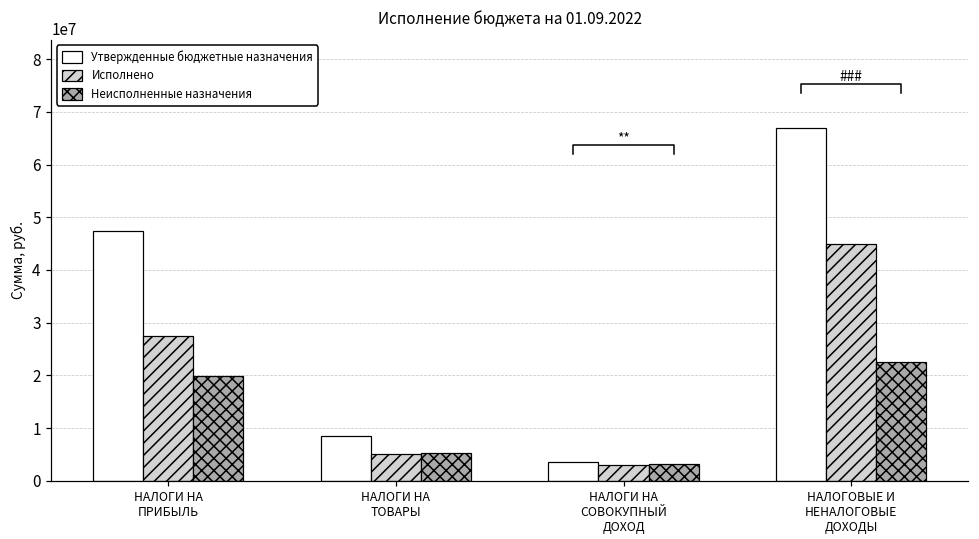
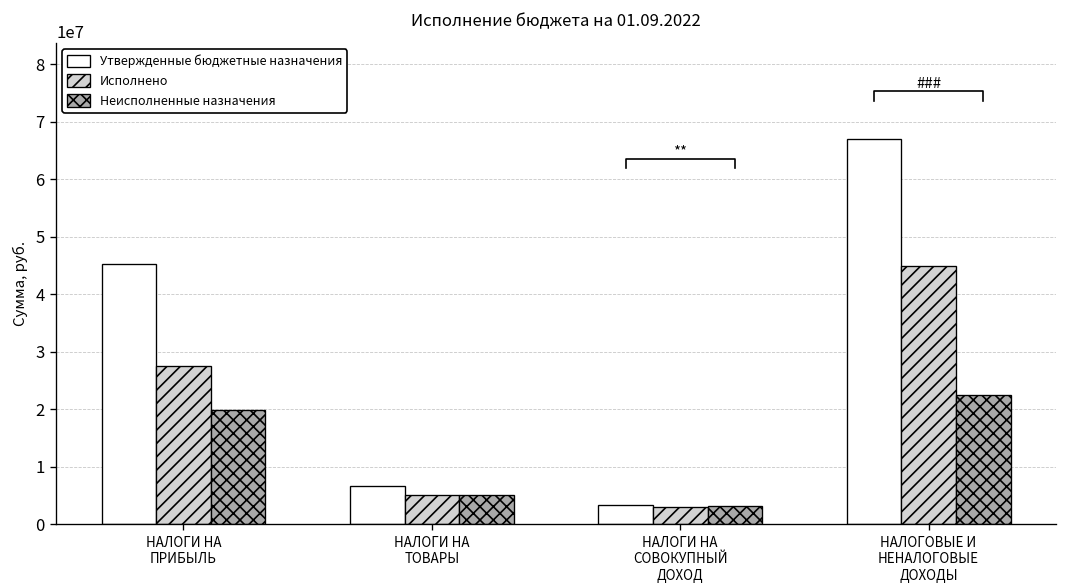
Утвержденные бюджетные назначения, НАЛОГИ НА ПРИБЫЛЬ: 47000000 -> 45000000
Утвержденные бюджетные назначения, НАЛОГИ НА ТОВАРЫ: 8000000 -> 7000000
